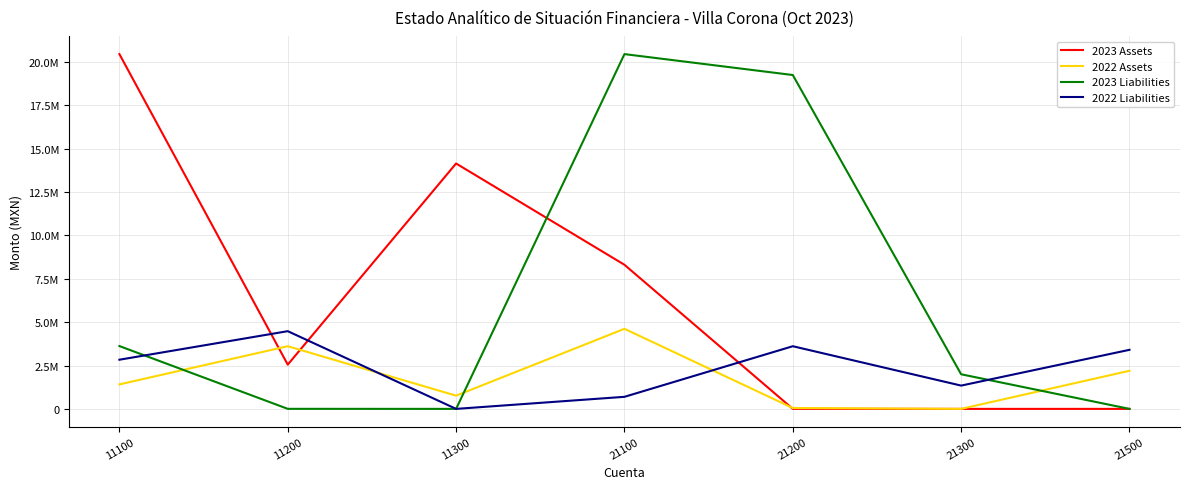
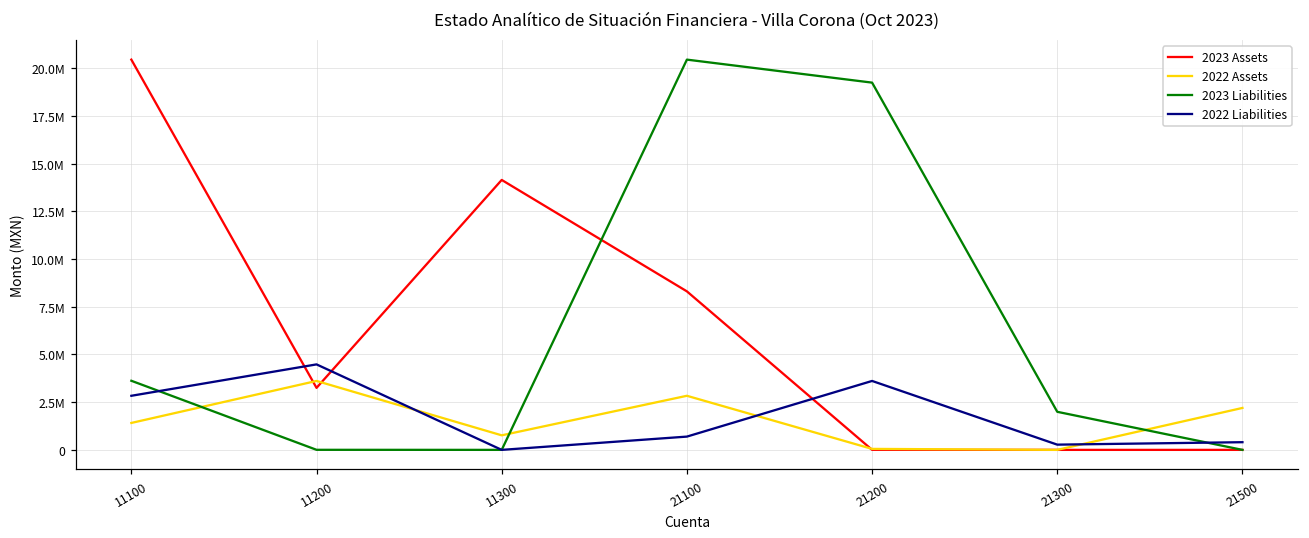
2023 Assets, 11200: 2600000 -> 3200000
2022 Assets, 21100: 4600000 -> 2800000
2022 Liabilities, 21300: 1300000 -> 300000
2022 Liabilities, 21500: 3400000 -> 400000
